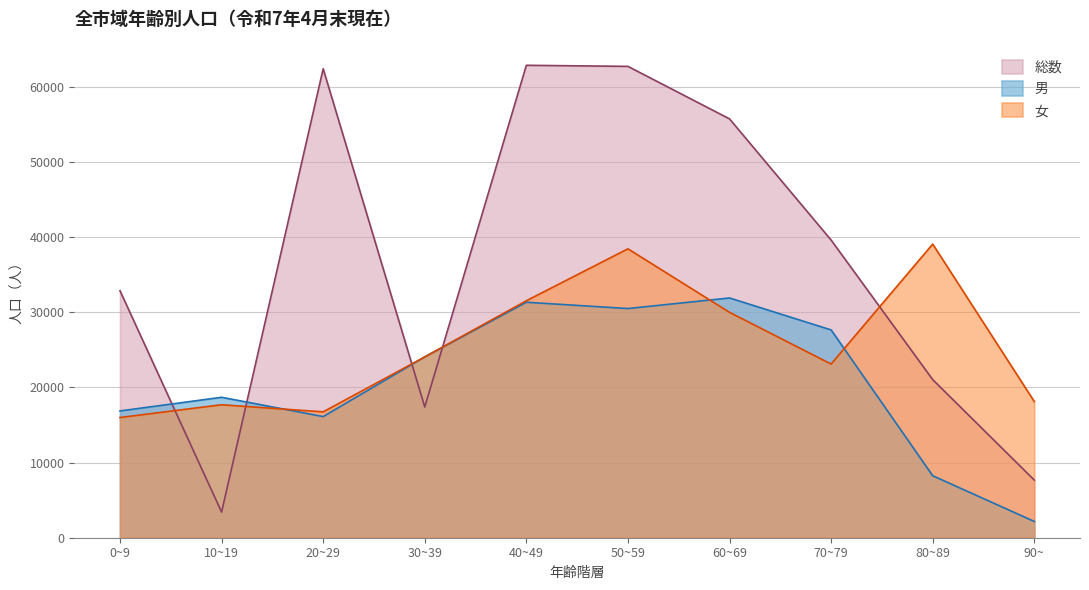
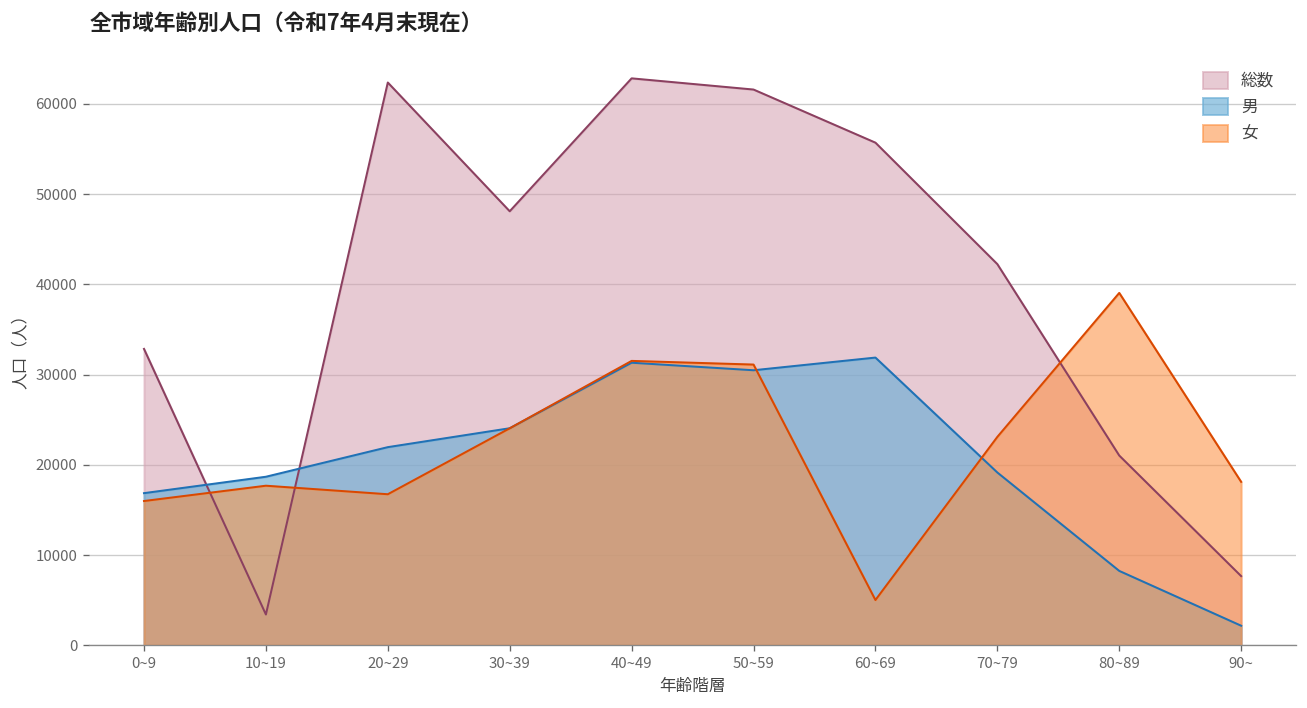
男, 20~29: 16000 -> 22000
総数, 30~39: 17000 -> 48000
総数, 50~59: 63000 -> 62000
女, 50~59: 38000 -> 31000
女, 60~69: 30000 -> 5000
総数, 70~79: 40000 -> 42000
男, 70~79: 28000 -> 19000
